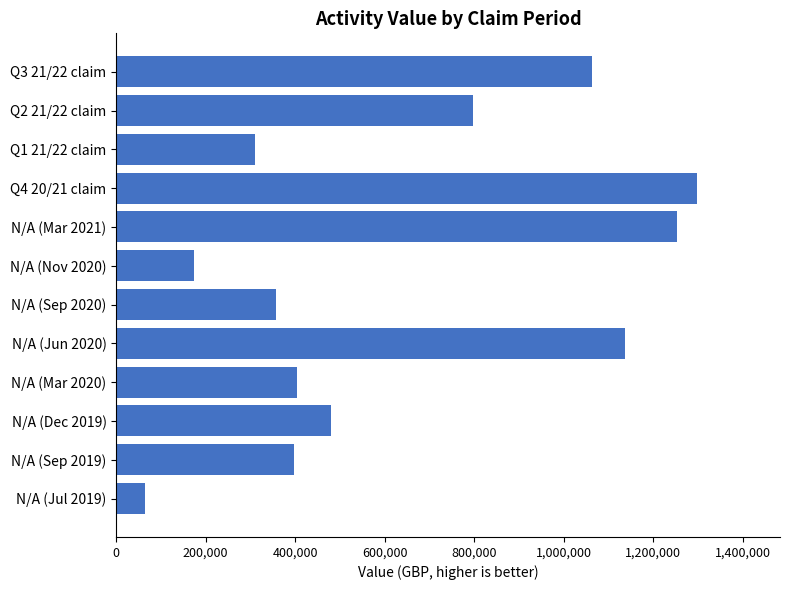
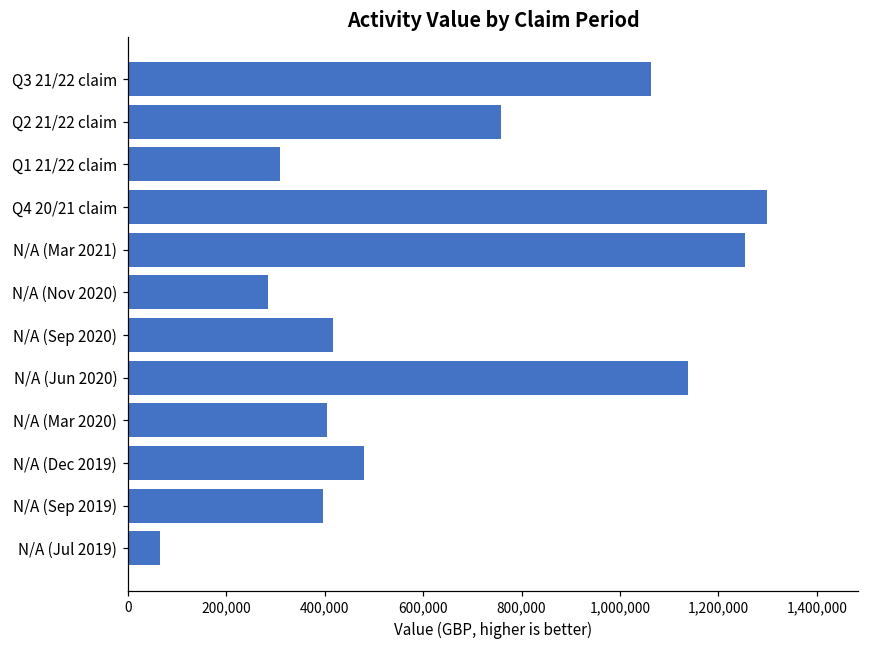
Q2 21/22 claim: 800,000 -> 760,000
N/A (Nov 2020): 170,000 -> 290,000
N/A (Sep 2020): 360,000 -> 420,000
